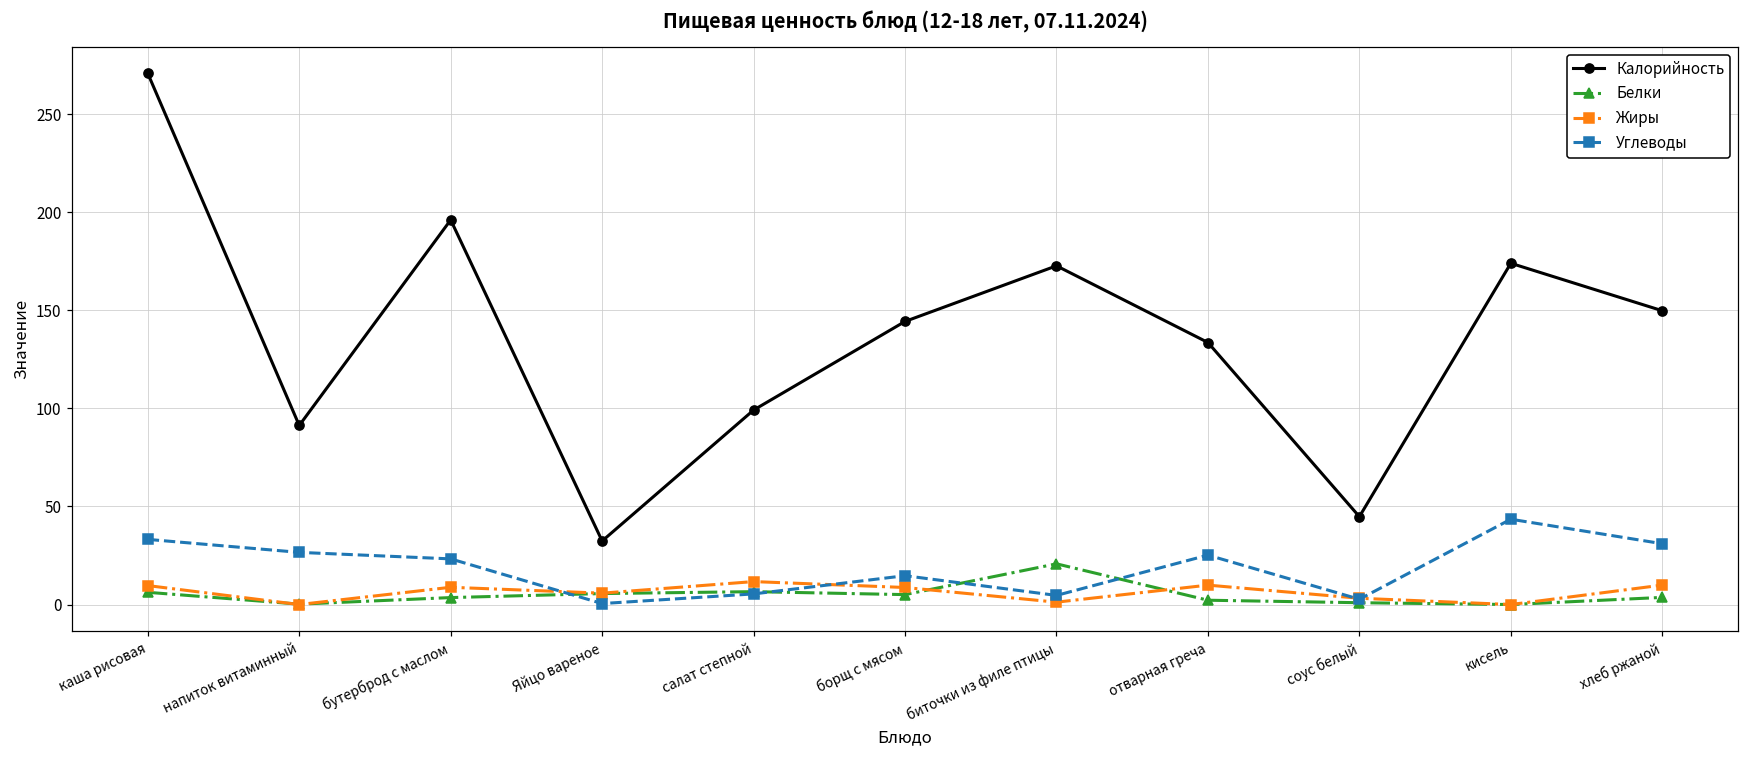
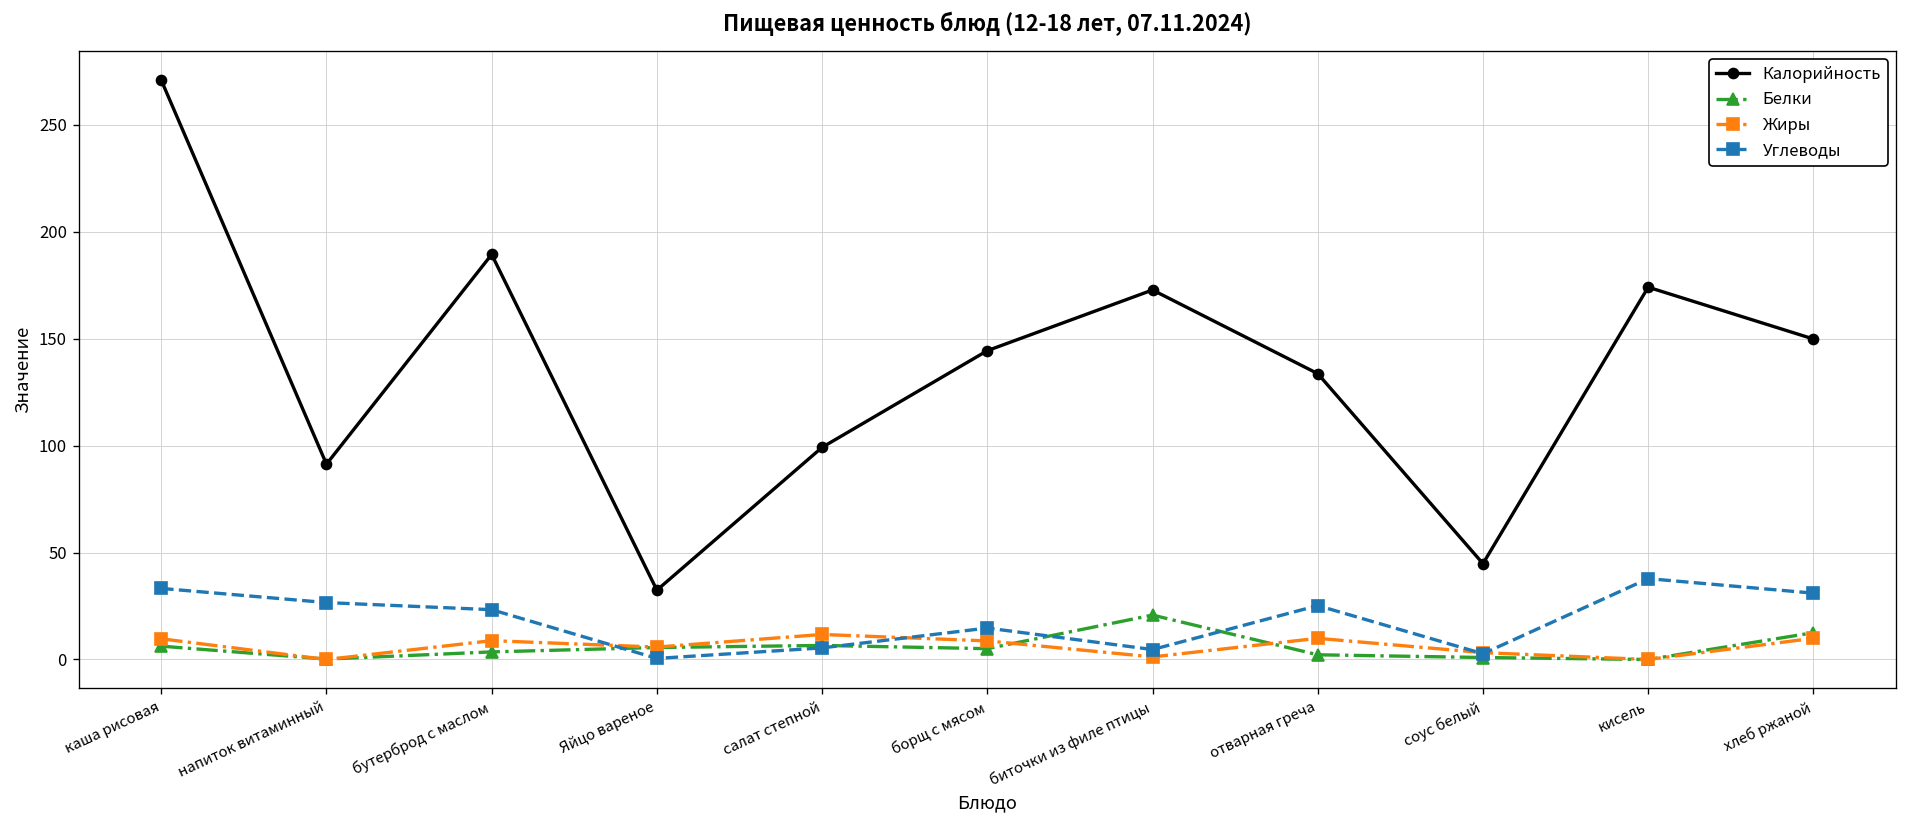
Калорийность, бутерброд с маслом: 196 -> 189
Углеводы, кисель: 44 -> 38
Белки, хлеб ржаной: 4 -> 13
